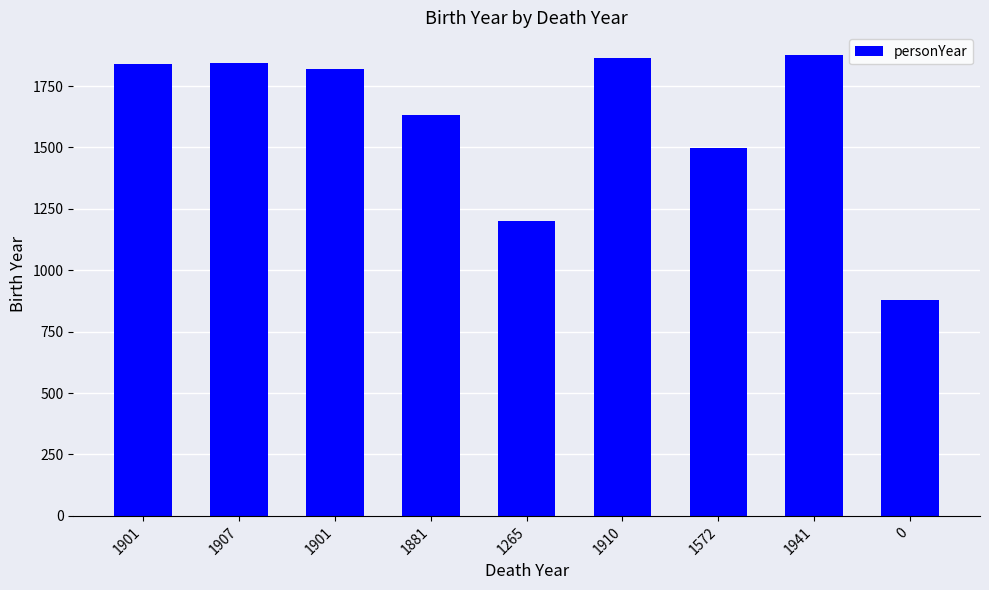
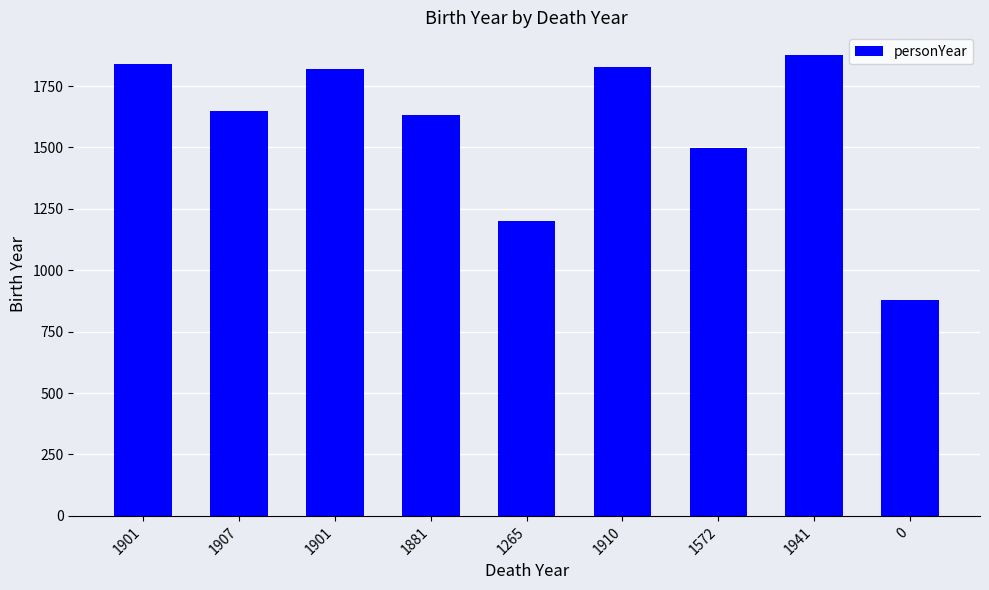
1907: 1840 -> 1650
1910: 1860 -> 1830
